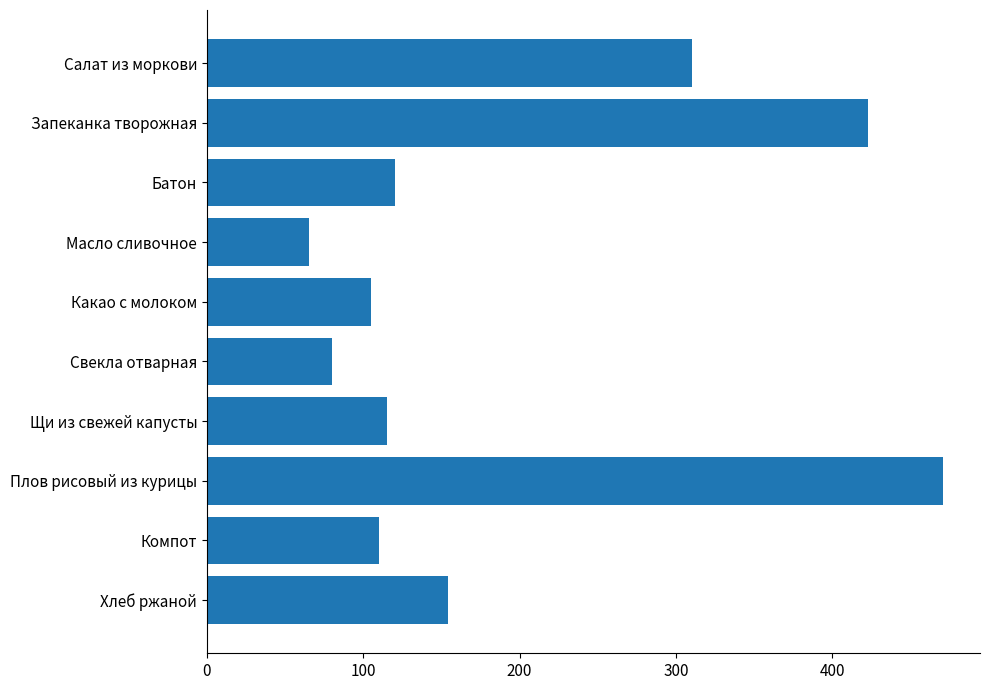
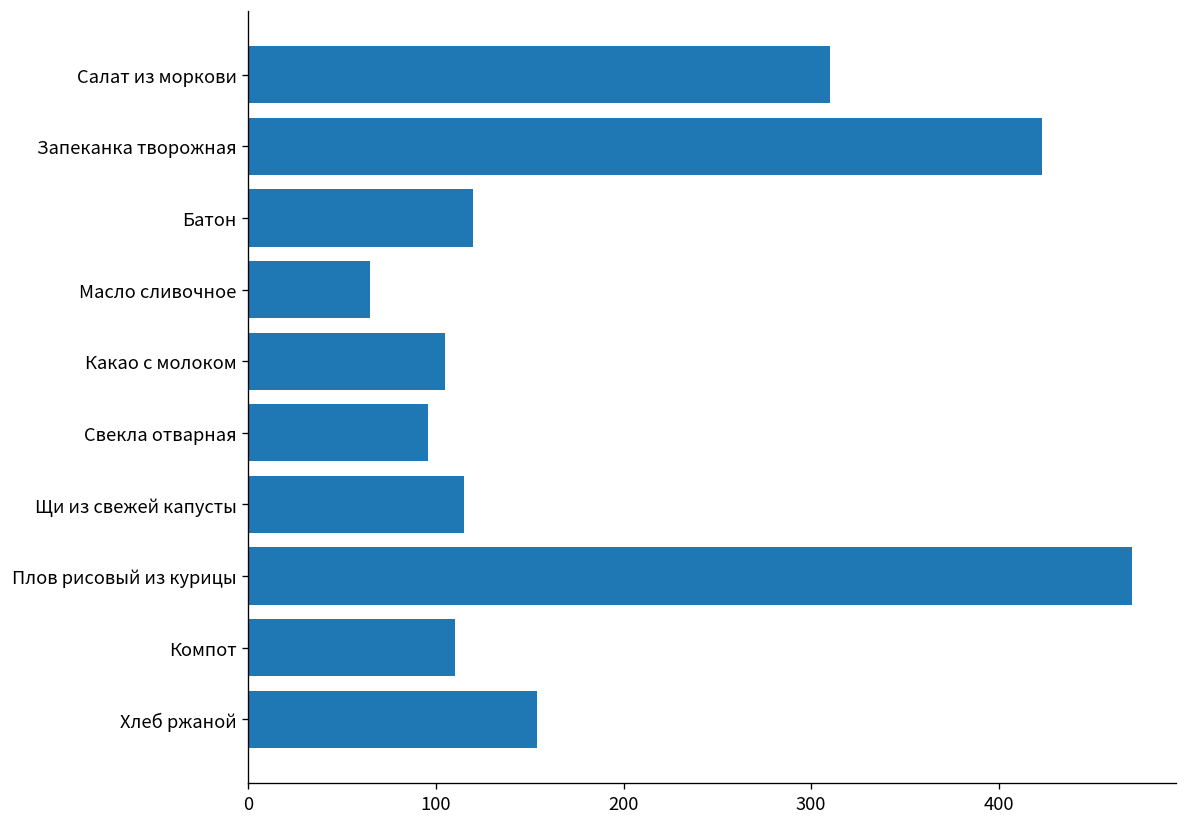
Свекла отварная: 80 -> 96
